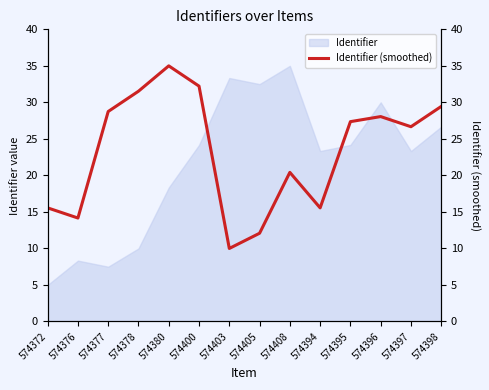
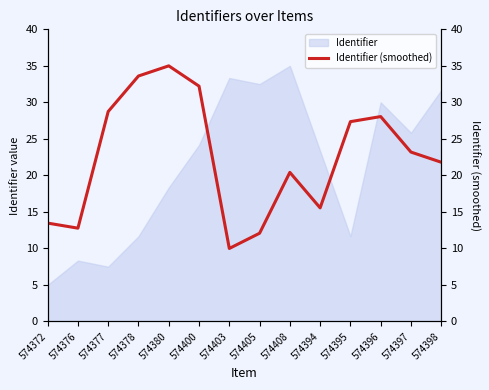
Identifier, 574378: 10 -> 12
Identifier, 574395: 24 -> 12
Identifier, 574397: 23 -> 26
Identifier, 574398: 27 -> 32
Identifier (smoothed), 574372: 16 -> 13
Identifier (smoothed), 574376: 14 -> 13
Identifier (smoothed), 574378: 32 -> 34
Identifier (smoothed), 574397: 27 -> 23
Identifier (smoothed), 574398: 29 -> 22
